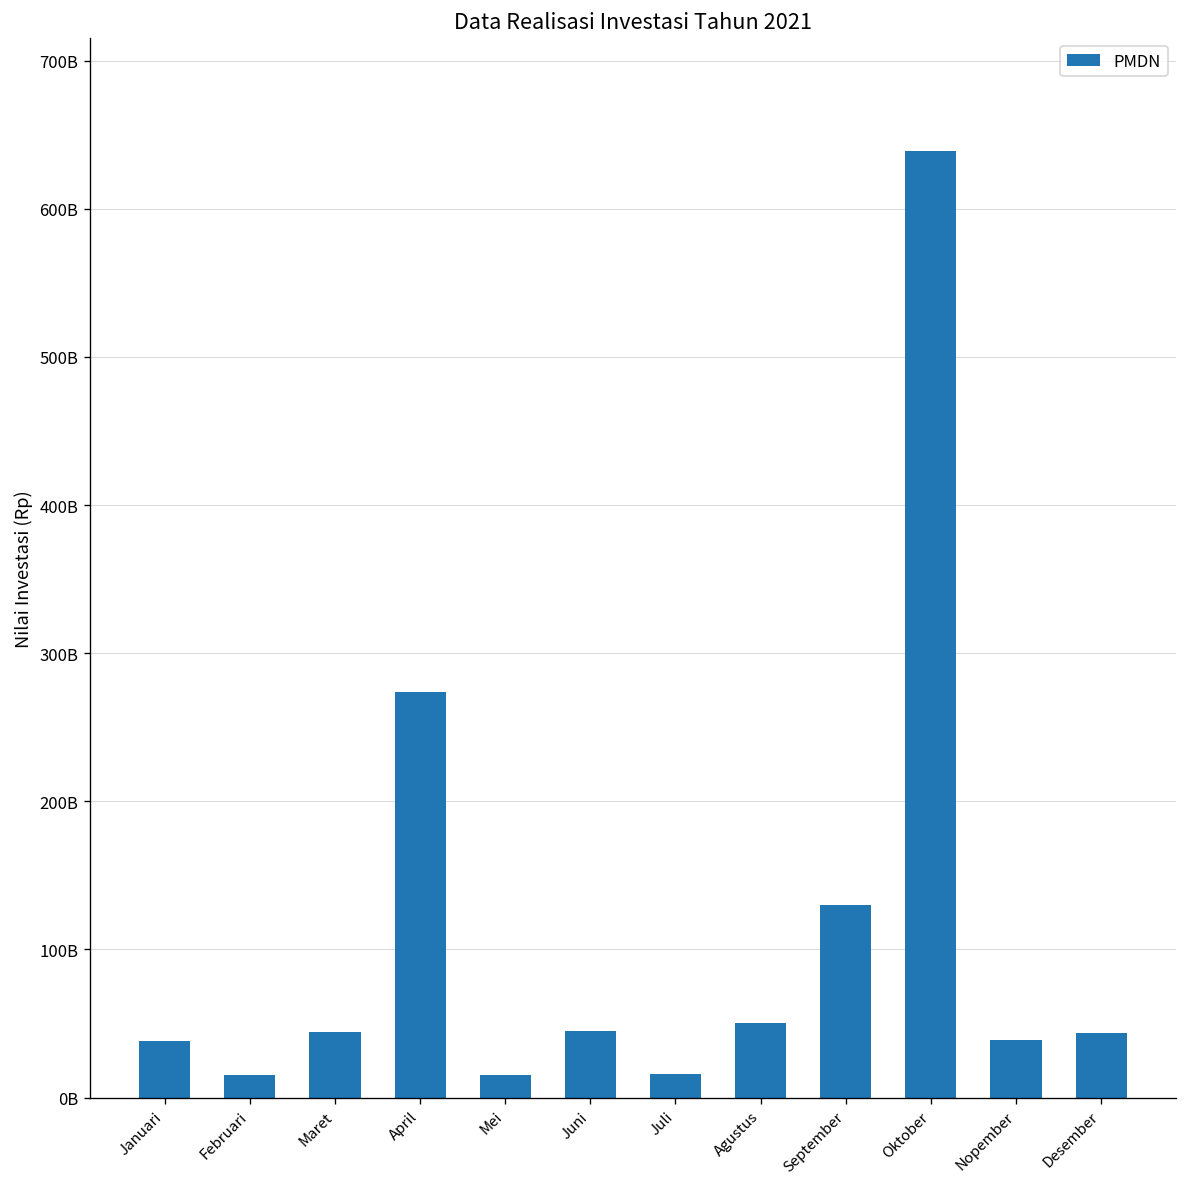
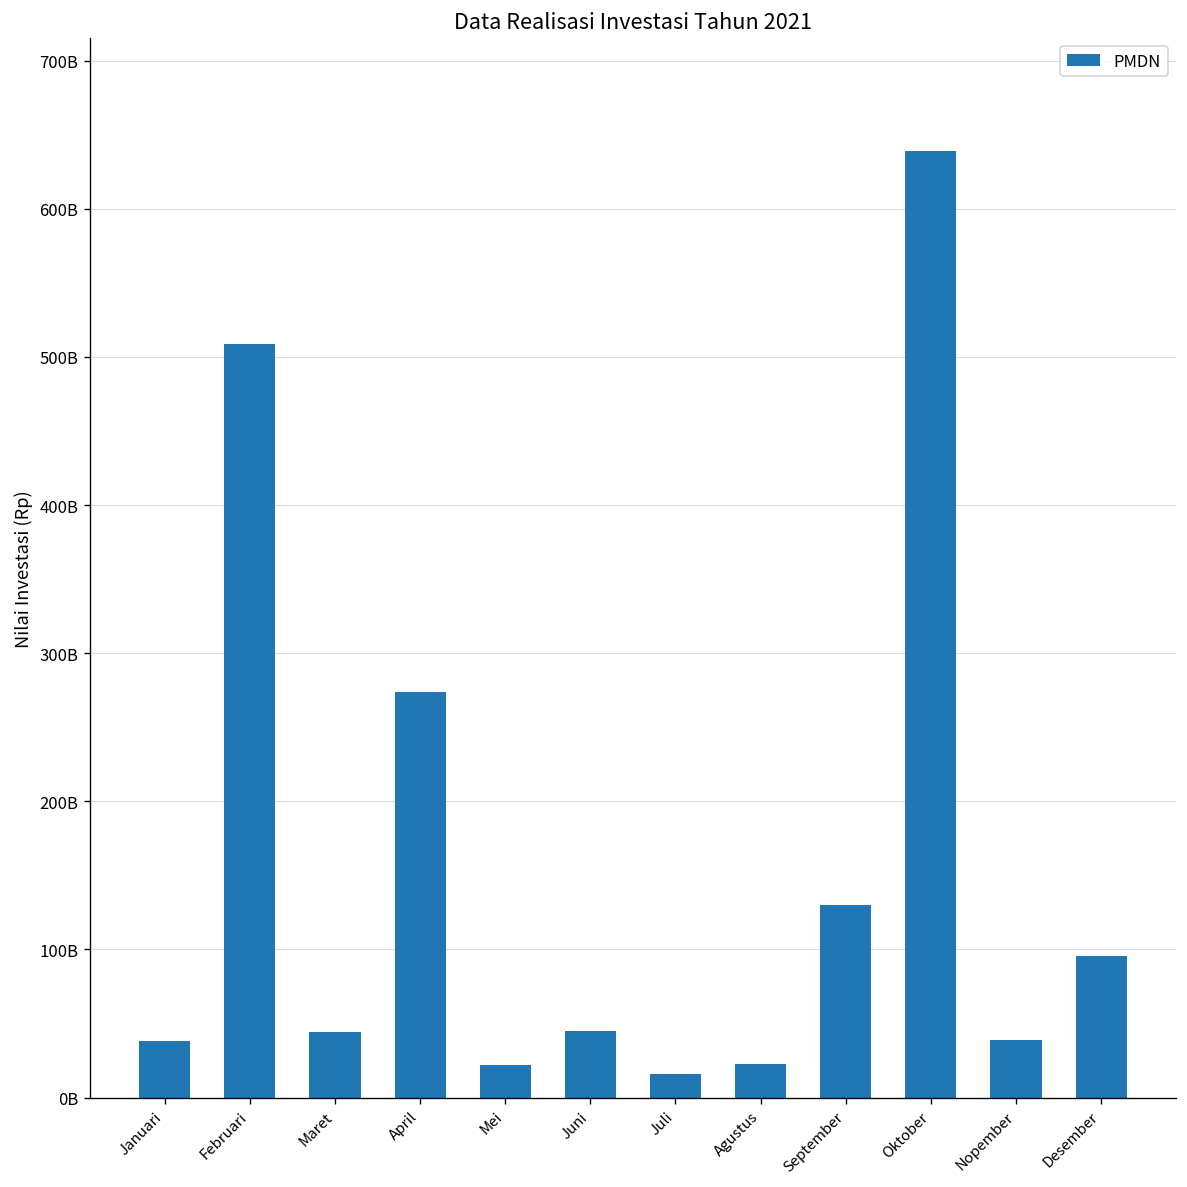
Februari: 15000000000 -> 509000000000
Mei: 15000000000 -> 22000000000
Agustus: 50000000000 -> 23000000000
Desember: 44000000000 -> 95000000000
